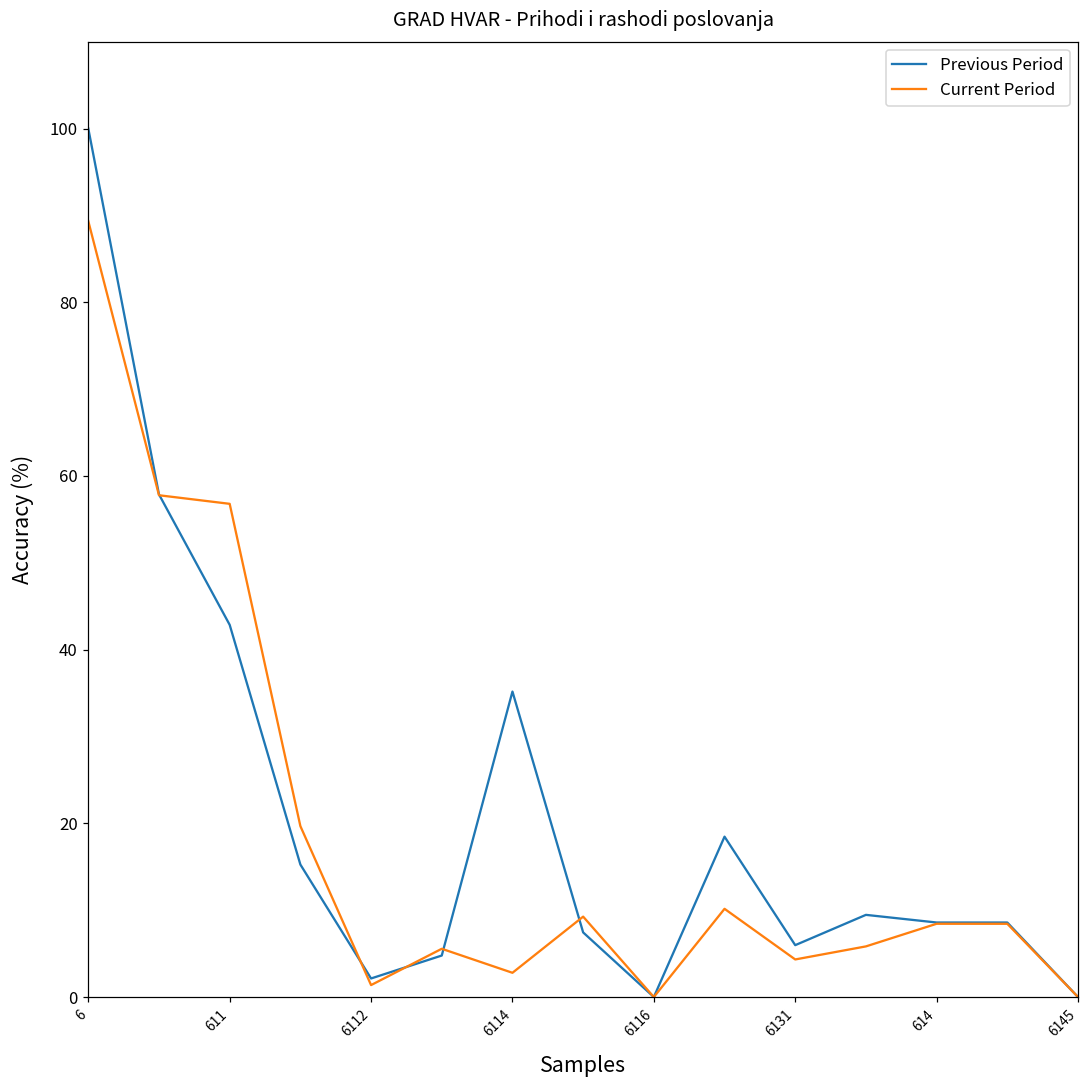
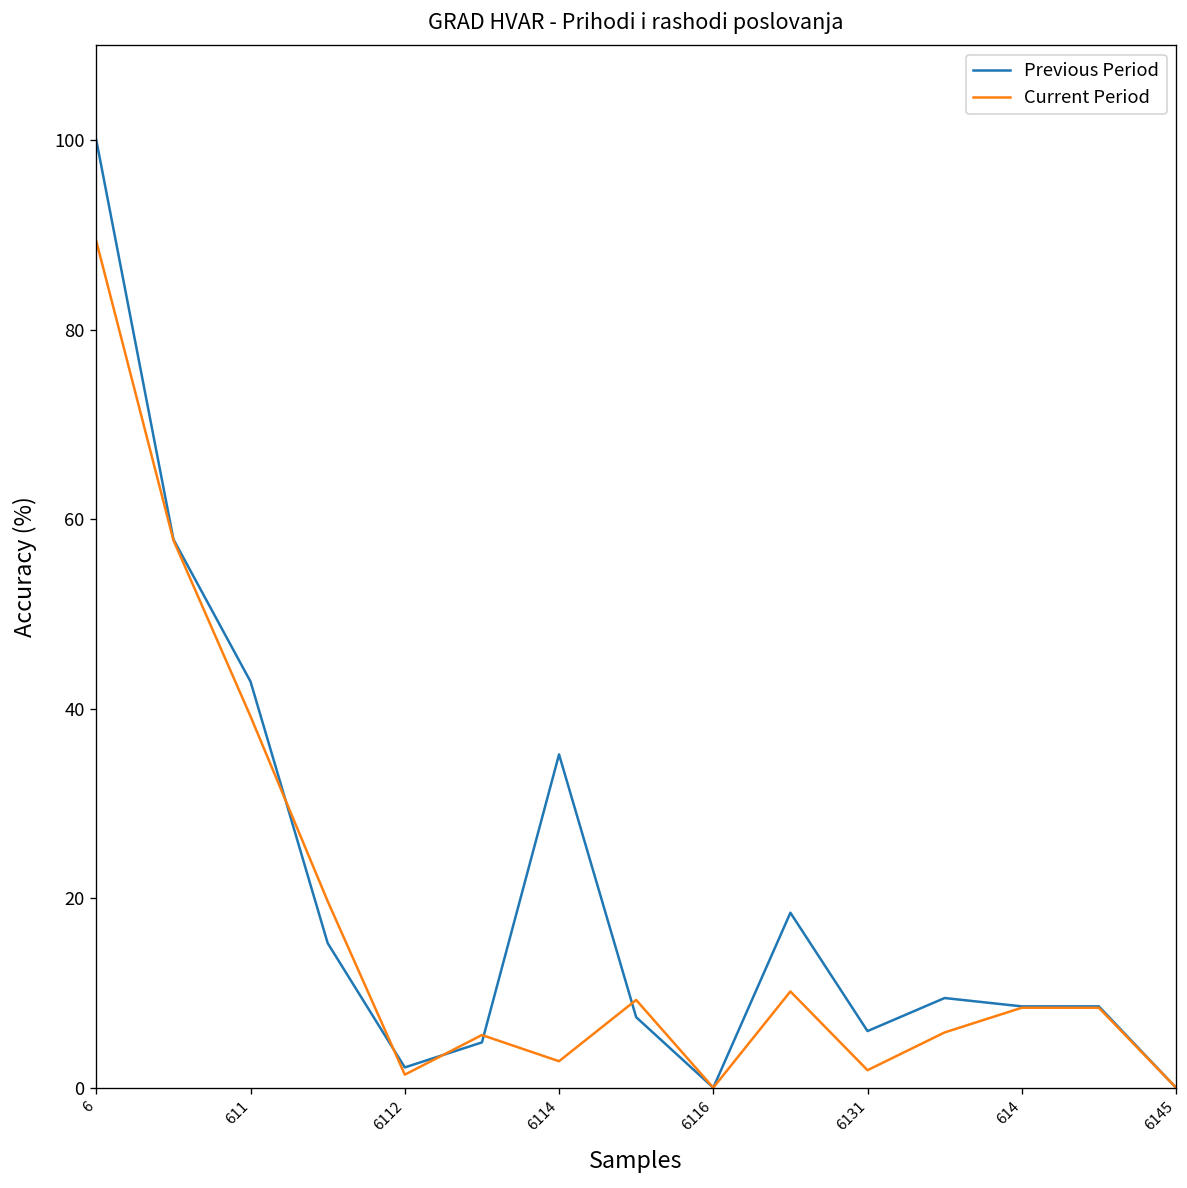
Current Period, 611: 57 -> 39
Current Period, 6131: 4 -> 2
